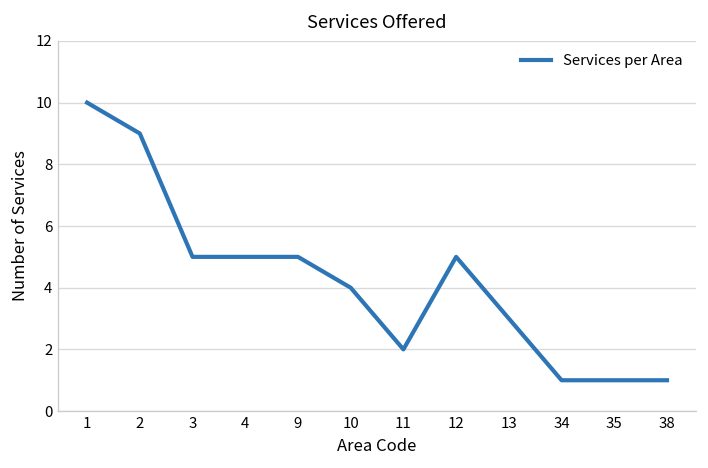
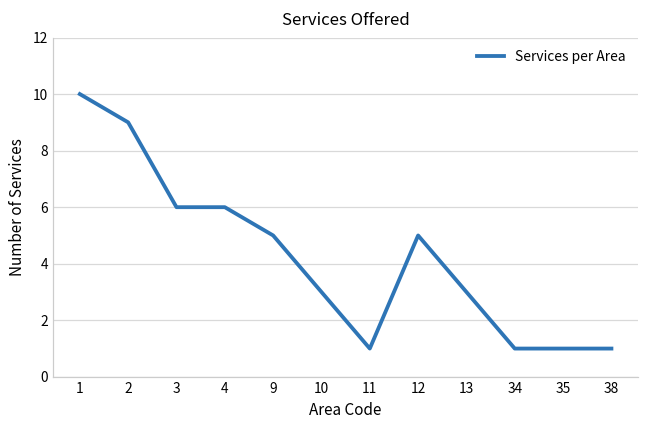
3: 5 -> 6
4: 5 -> 6
10: 4 -> 3
11: 2 -> 1
